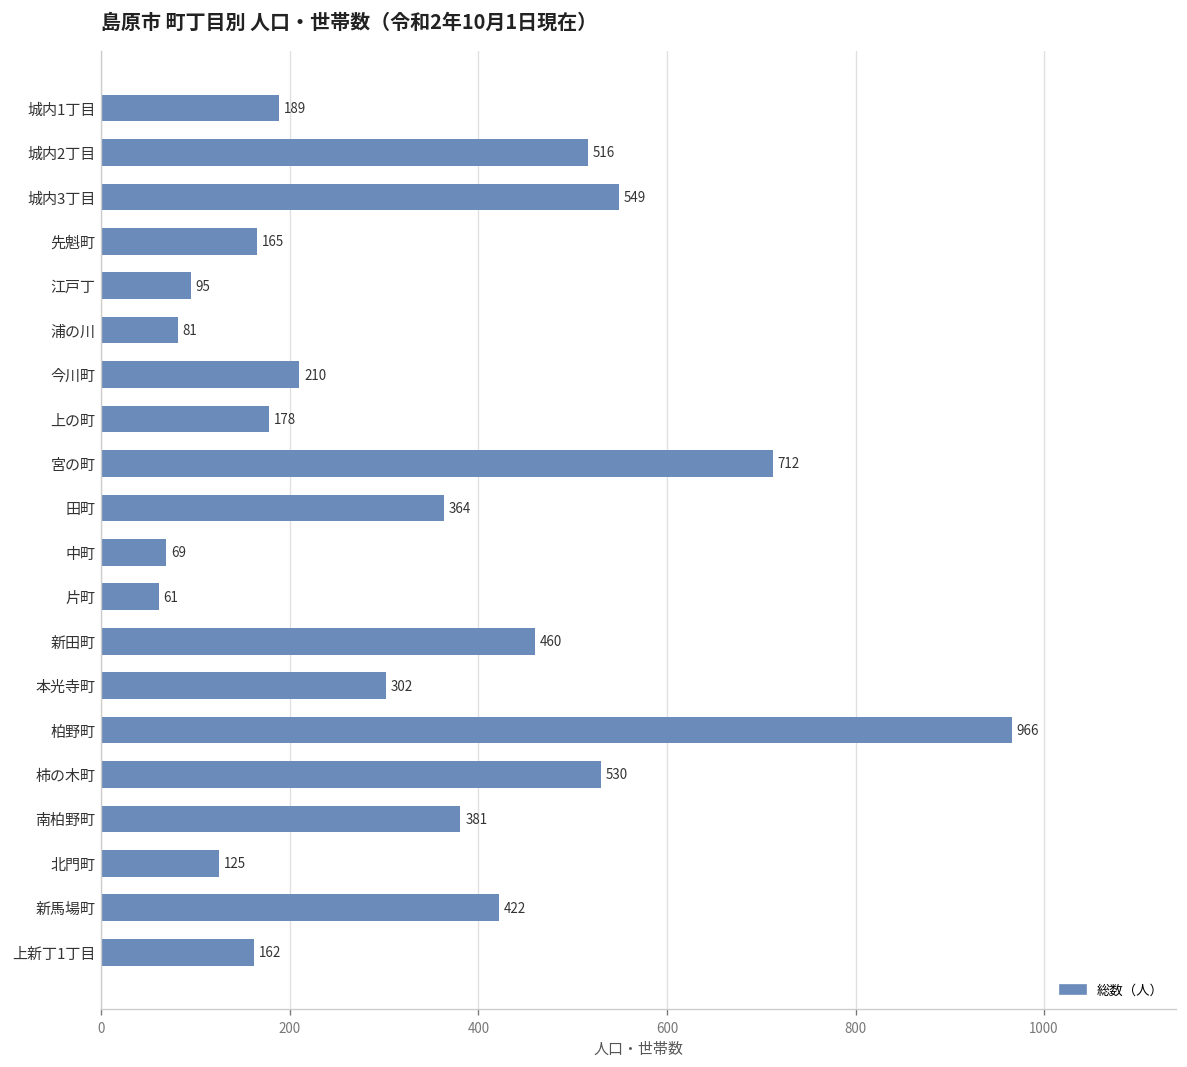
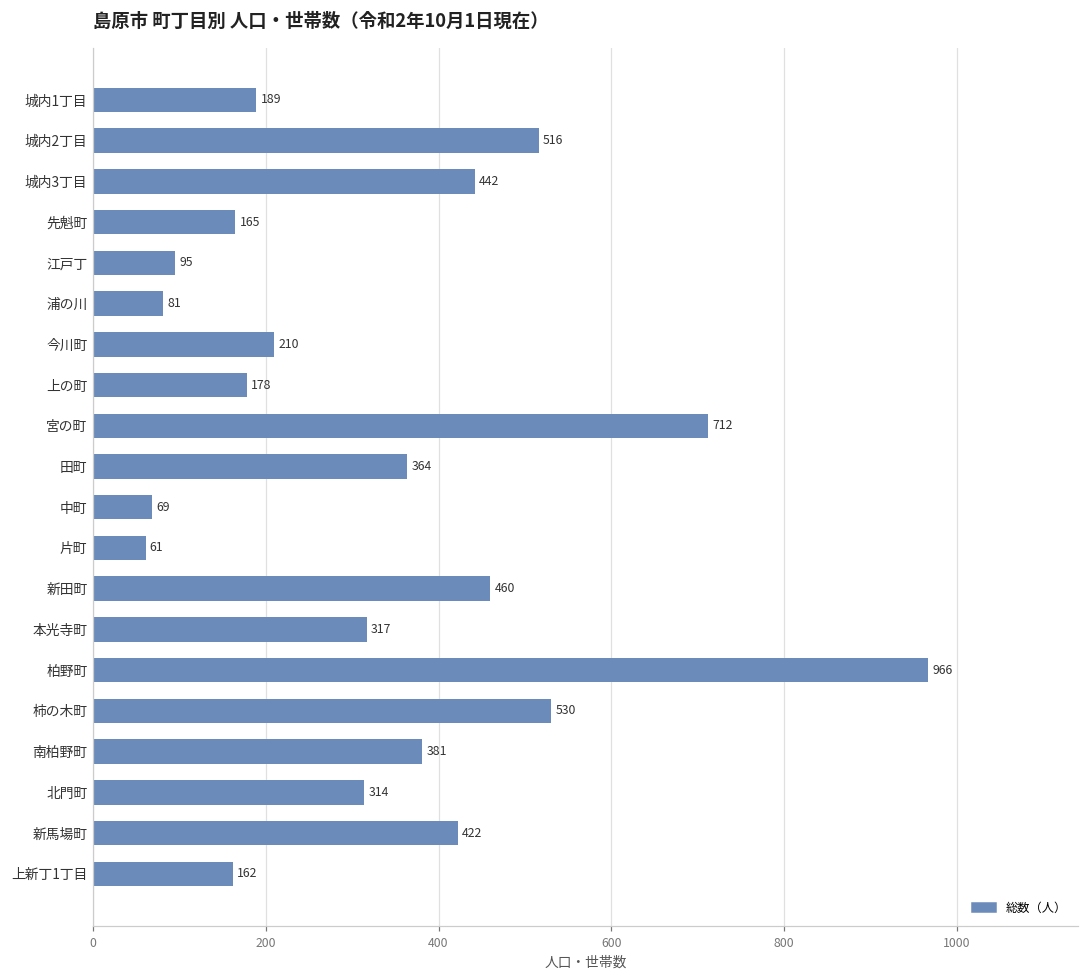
城内3丁目: 549 -> 442
本光寺町: 302 -> 317
北門町: 125 -> 314
